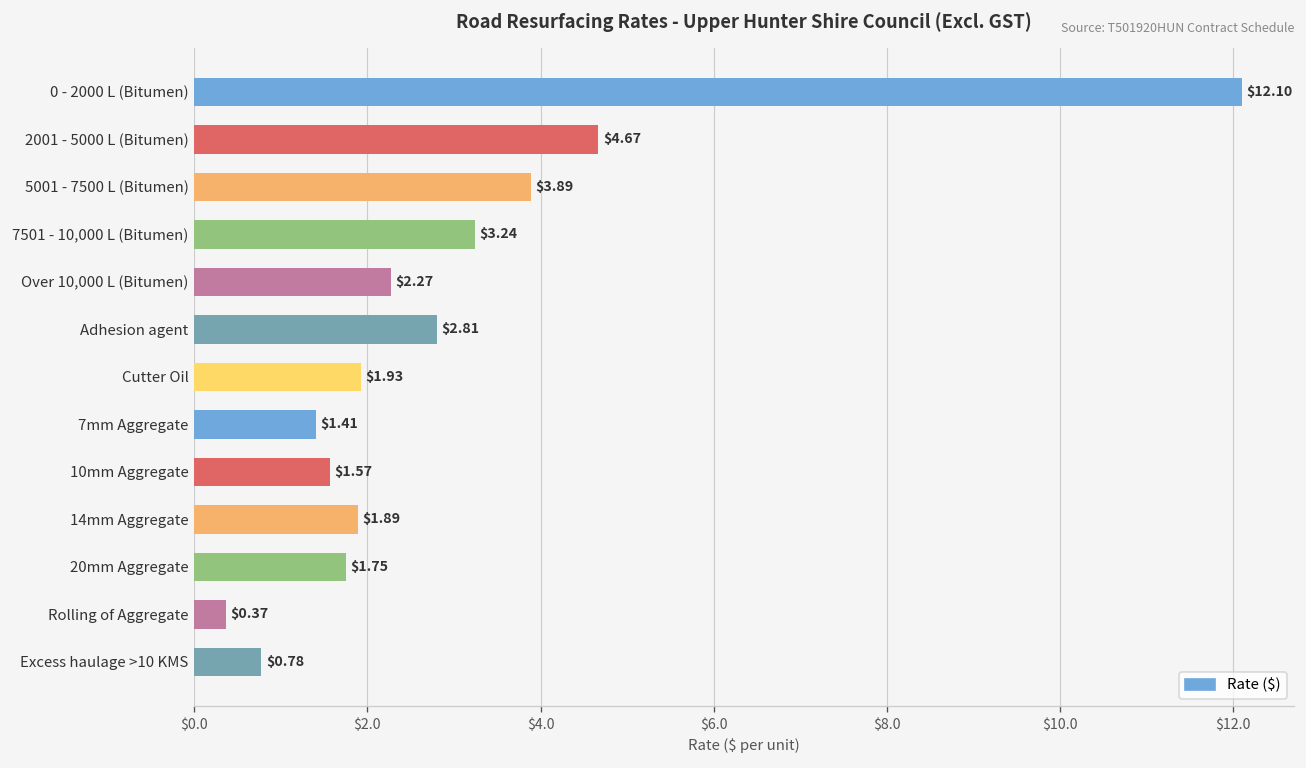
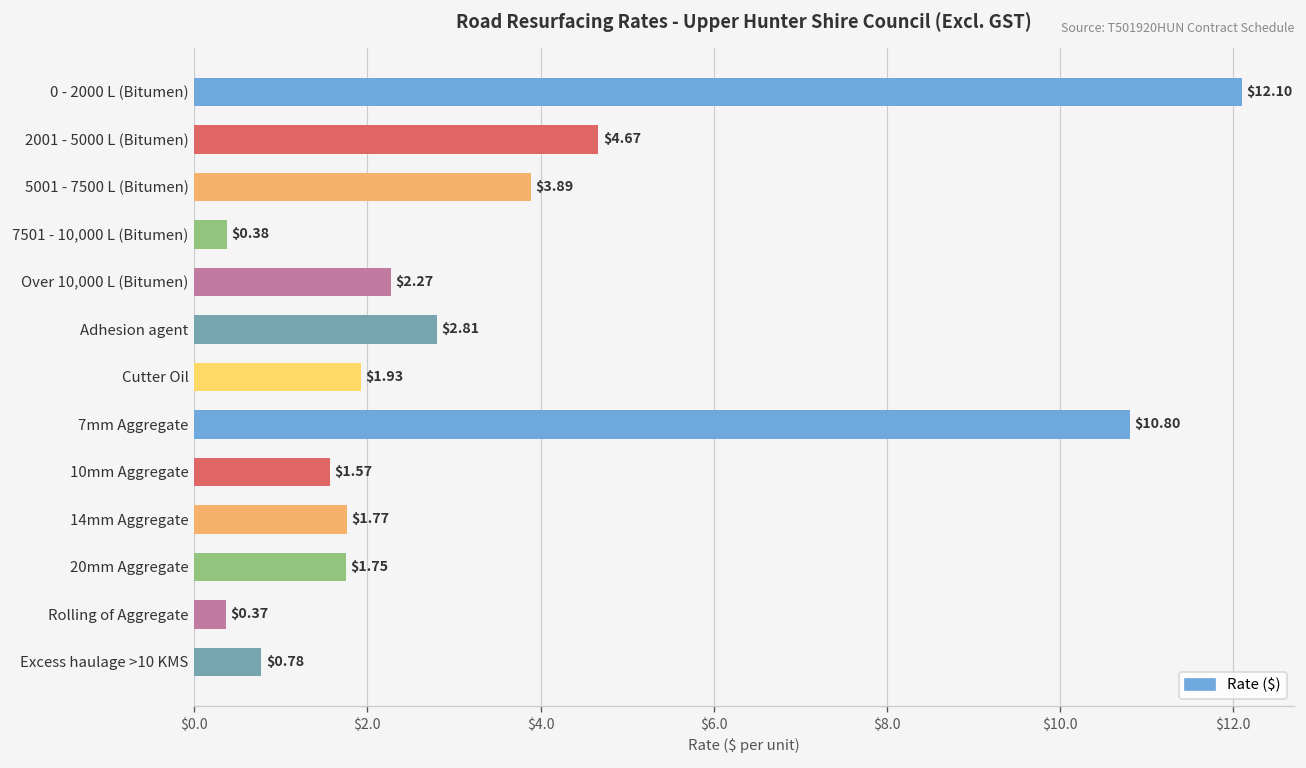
7501 - 10,000 L (Bitumen): $3.24 -> $0.38
7mm Aggregate: $1.41 -> $10.80
14mm Aggregate: $1.89 -> $1.77
